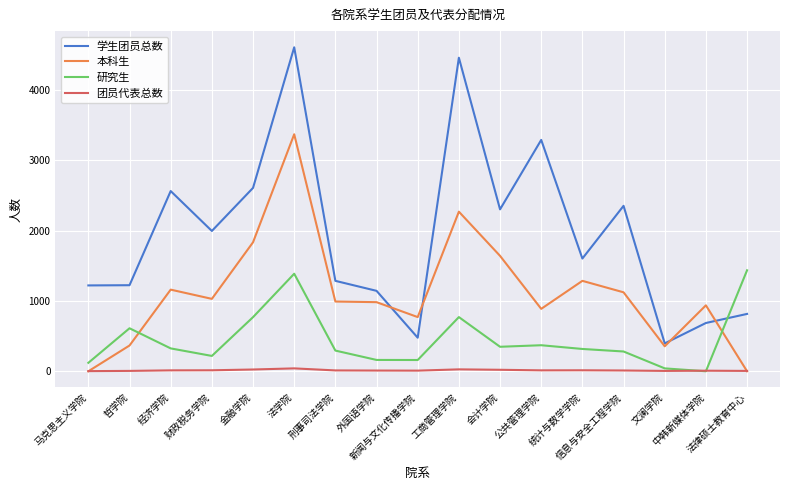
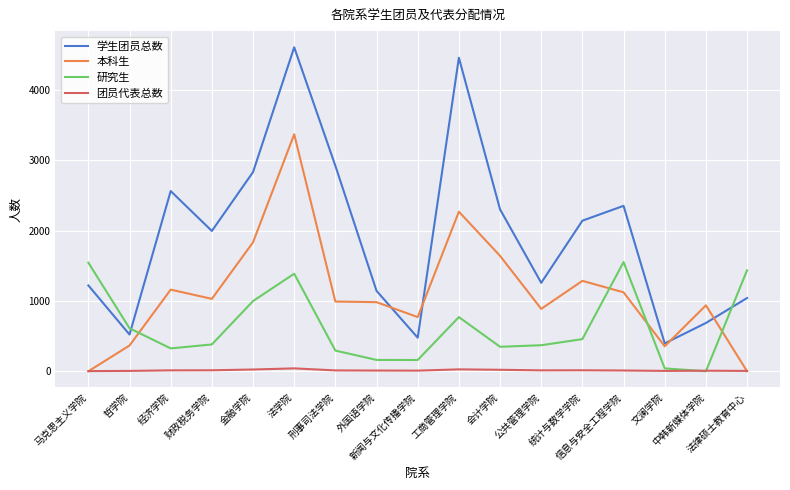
研究生, 马克思主义学院: 100 -> 1500
学生团员总数, 哲学院: 1200 -> 500
研究生, 财政税务学院: 200 -> 400
学生团员总数, 金融学院: 2600 -> 2800
研究生, 金融学院: 800 -> 1000
学生团员总数, 刑事司法学院: 1300 -> 2900
学生团员总数, 公共管理学院: 3300 -> 1300
学生团员总数, 统计与数学学院: 1600 -> 2100
研究生, 统计与数学学院: 300 -> 500
研究生, 信息与安全工程学院: 300 -> 1600
学生团员总数, 法律硕士教育中心: 800 -> 1000
